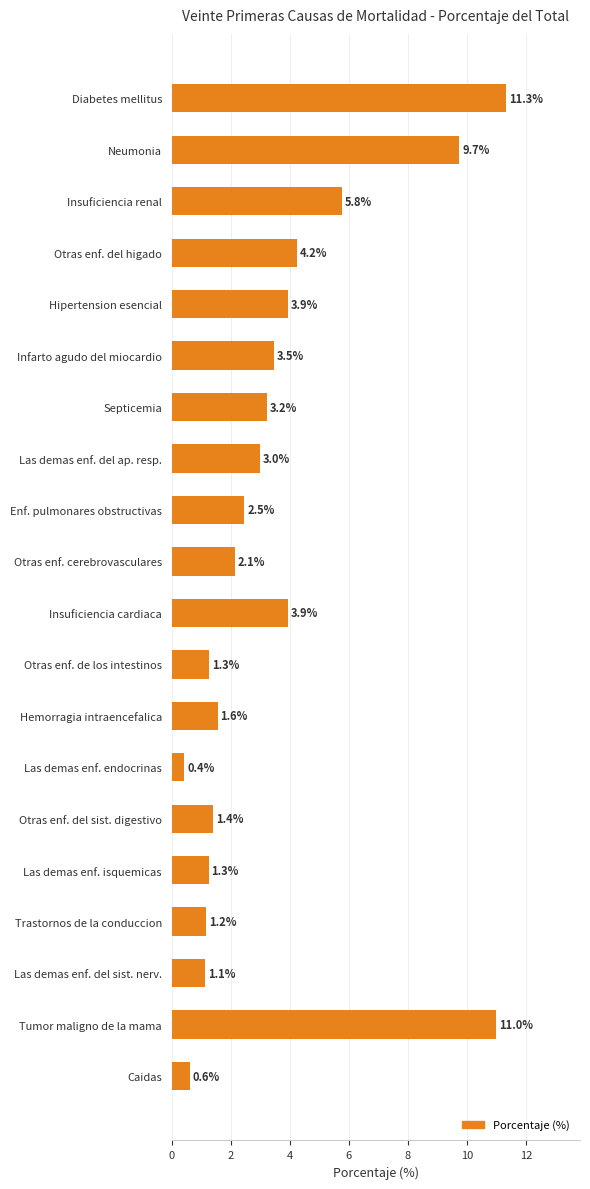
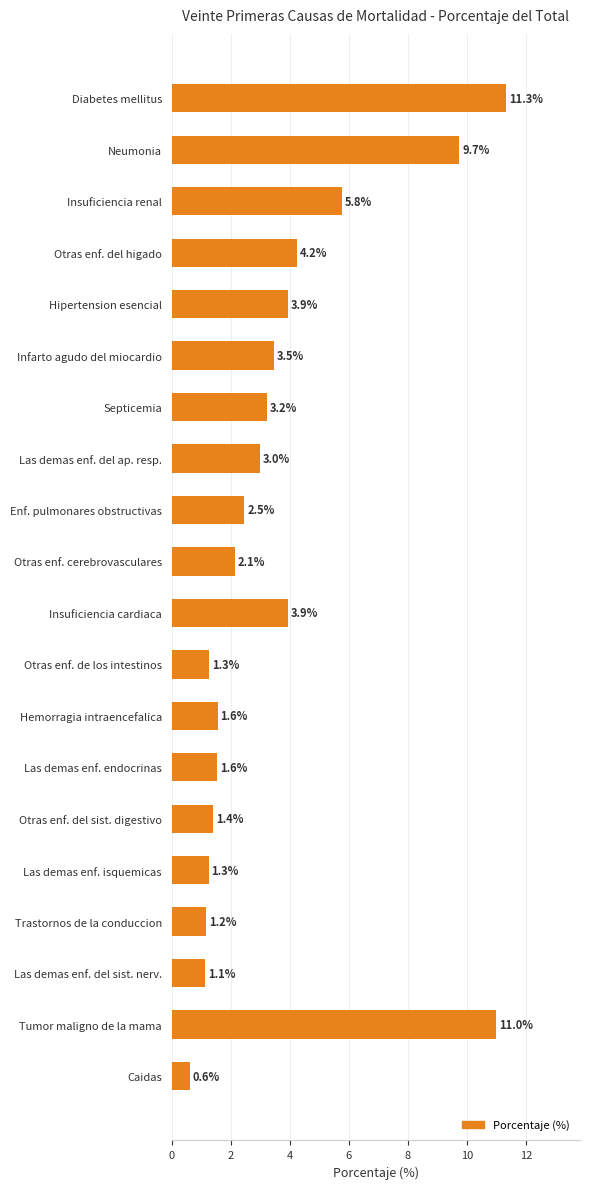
Las demas enf. endocrinas: 0.4% -> 1.6%
